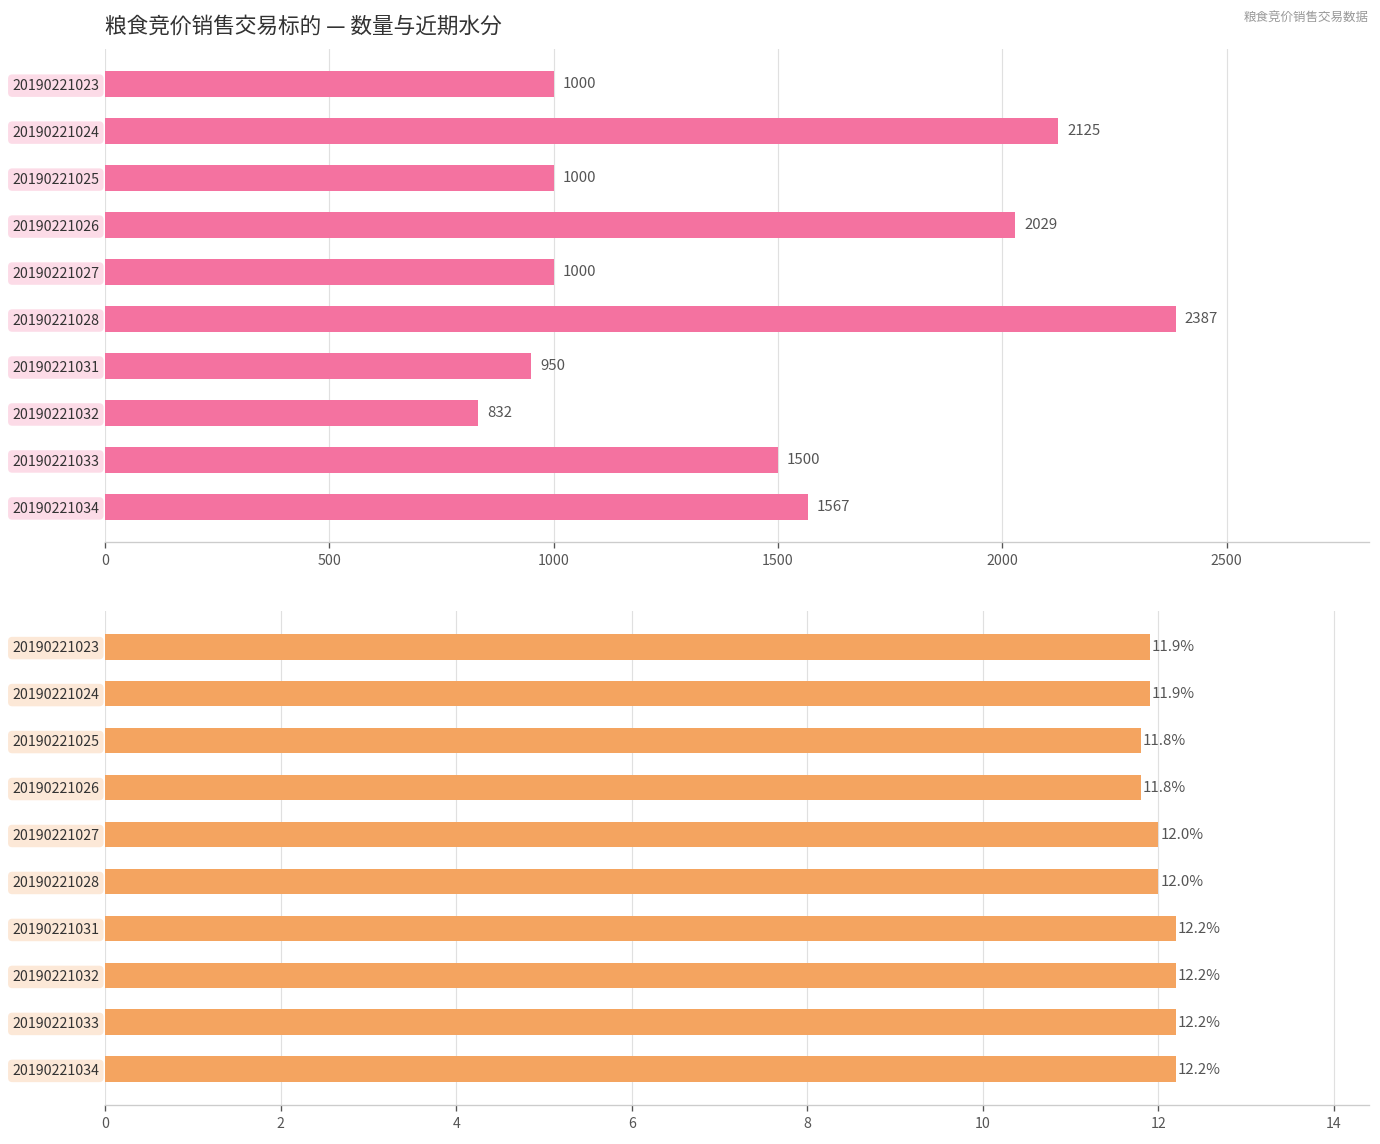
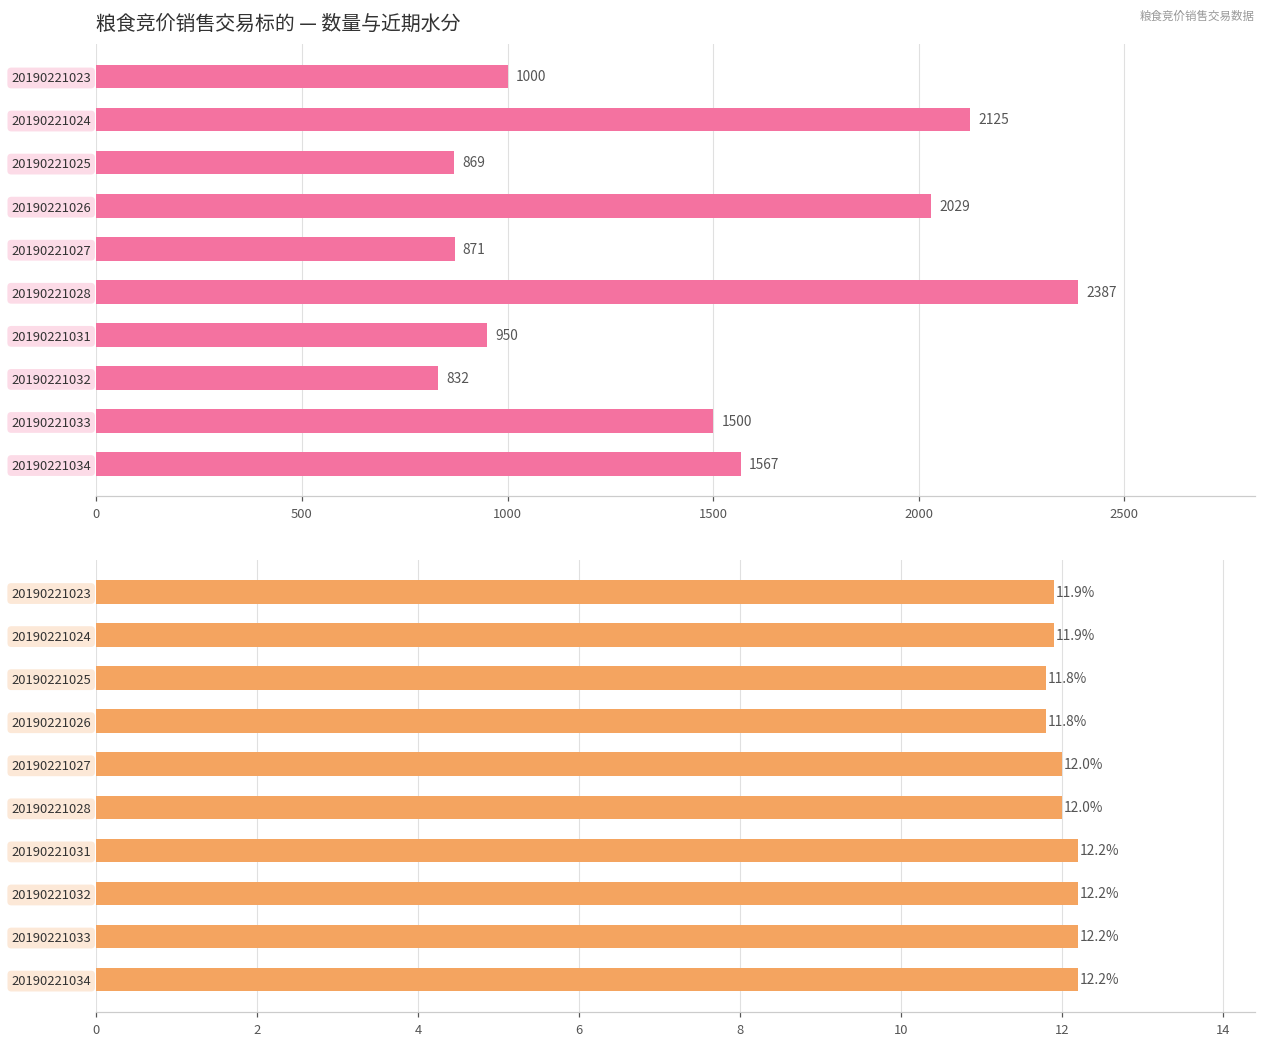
粮食竞价销售交易标的 — 数量与近期水分, 20190221025: 1000 -> 869
粮食竞价销售交易标的 — 数量与近期水分, 20190221027: 1000 -> 871
